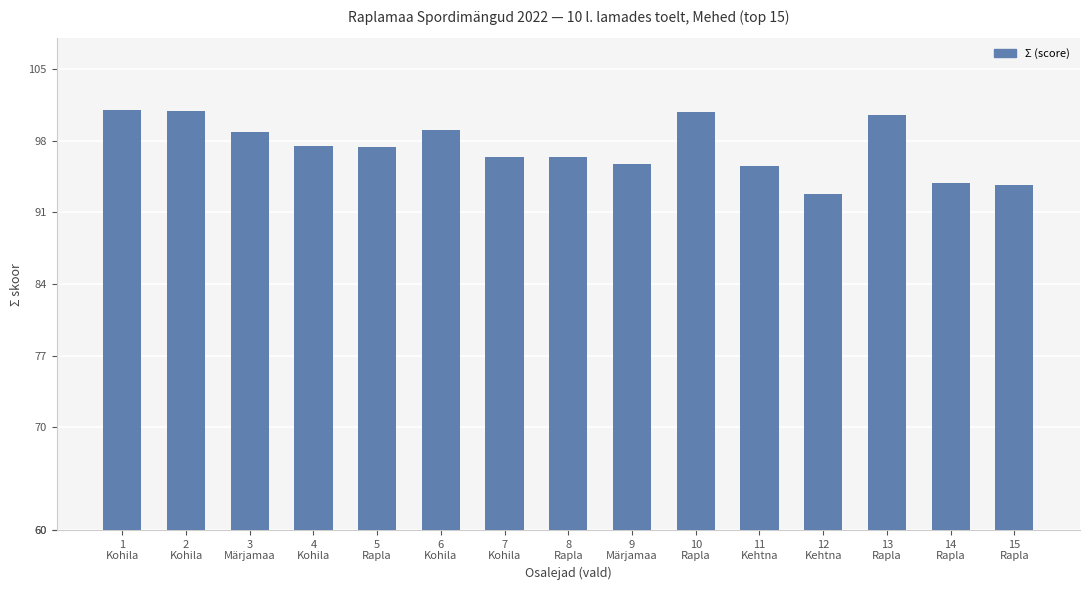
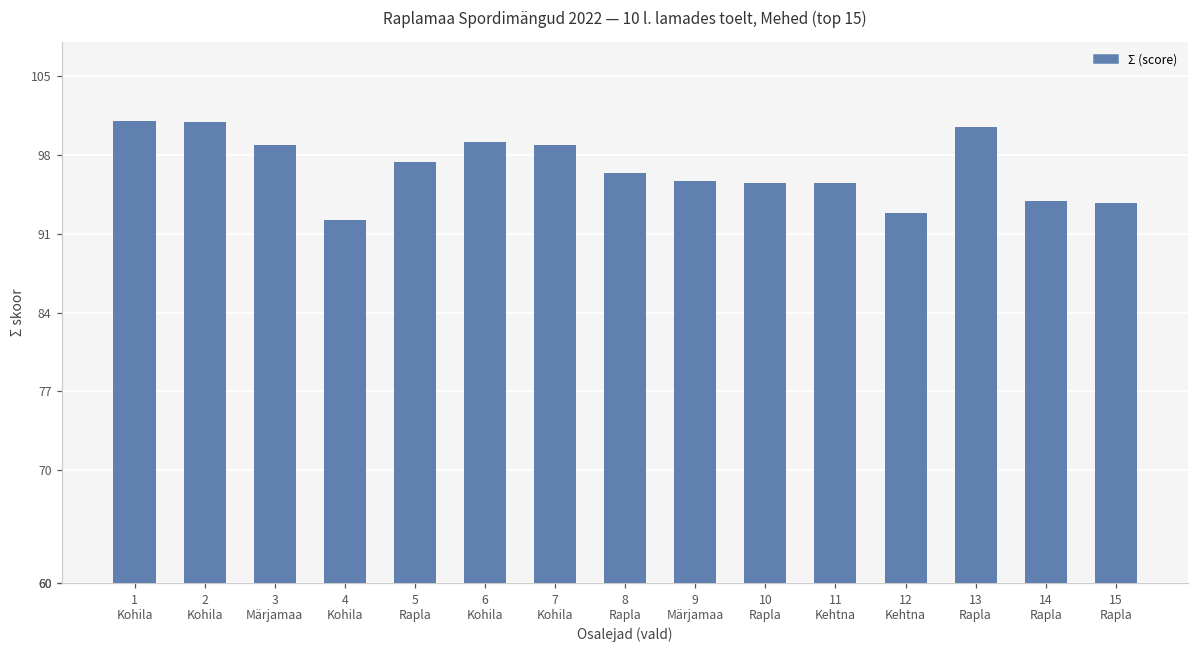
4 Kohila: 97.5 -> 92.2
7 Kohila: 96.4 -> 98.9
10 Rapla: 100.8 -> 95.5
